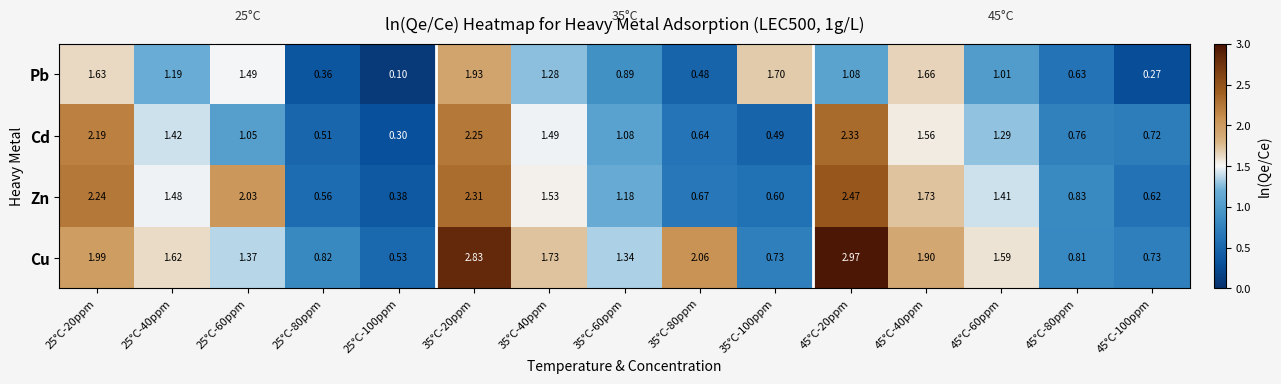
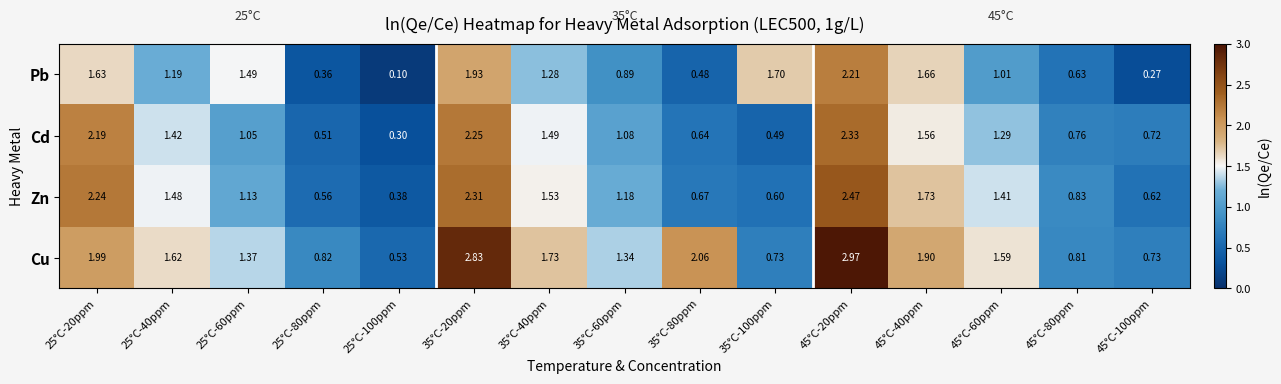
Pb, 45°C-20ppm: 1.08 -> 2.21
Zn, 25°C-60ppm: 2.03 -> 1.13
